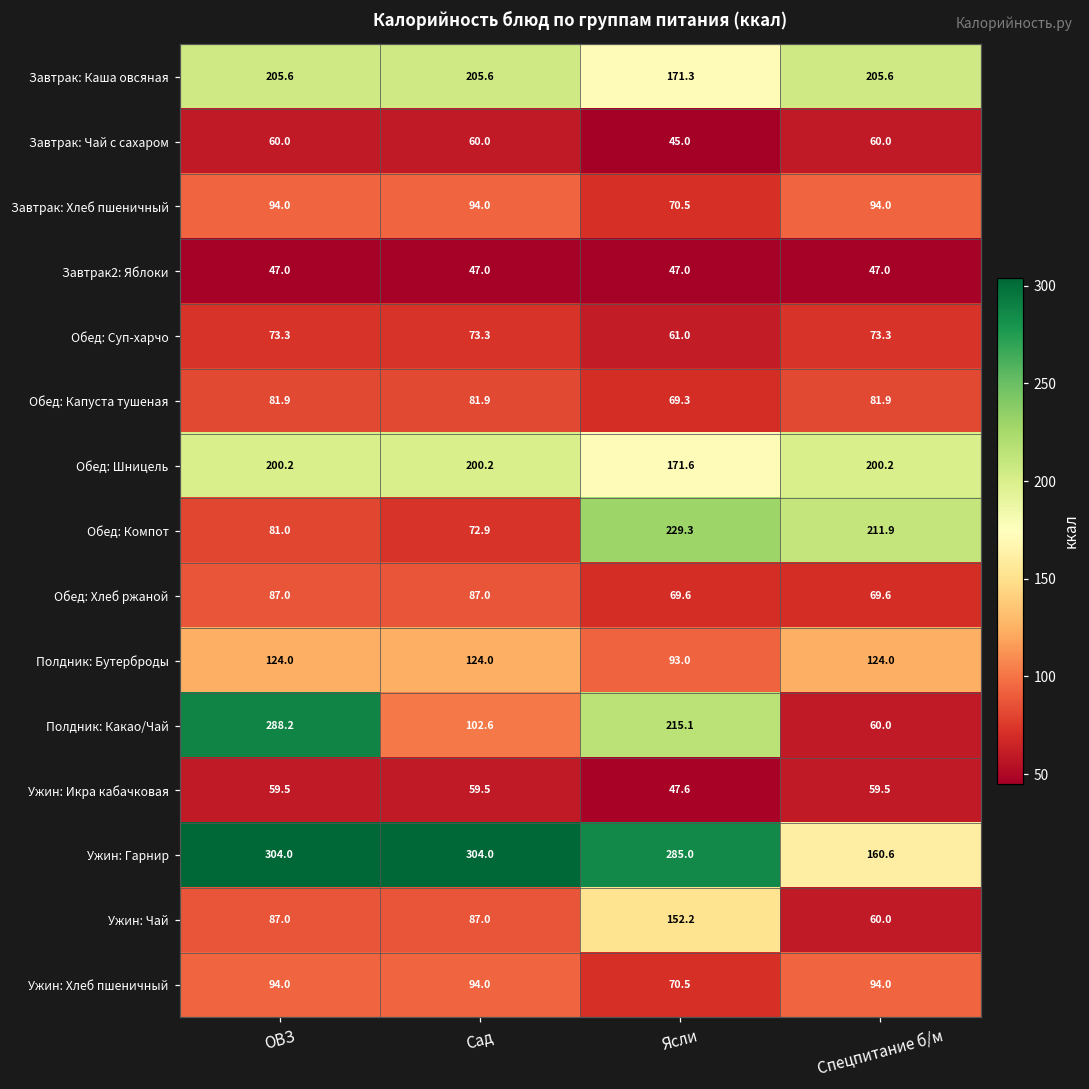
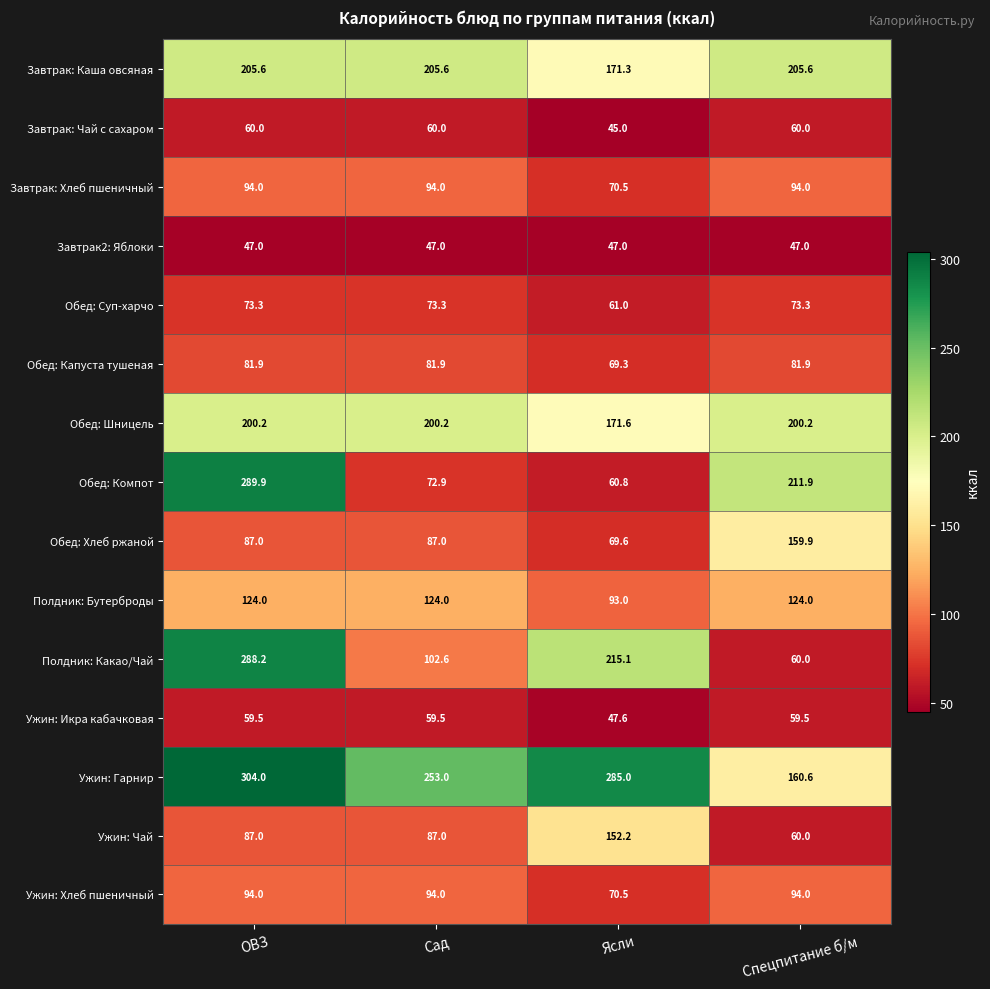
Обед: Компот, ОВЗ: 81.0 -> 289.9
Обед: Компот, Ясли: 229.3 -> 60.8
Обед: Хлеб ржаной, Спецпитание б/м: 69.6 -> 159.9
Ужин: Гарнир, Сад: 304.0 -> 253.0
